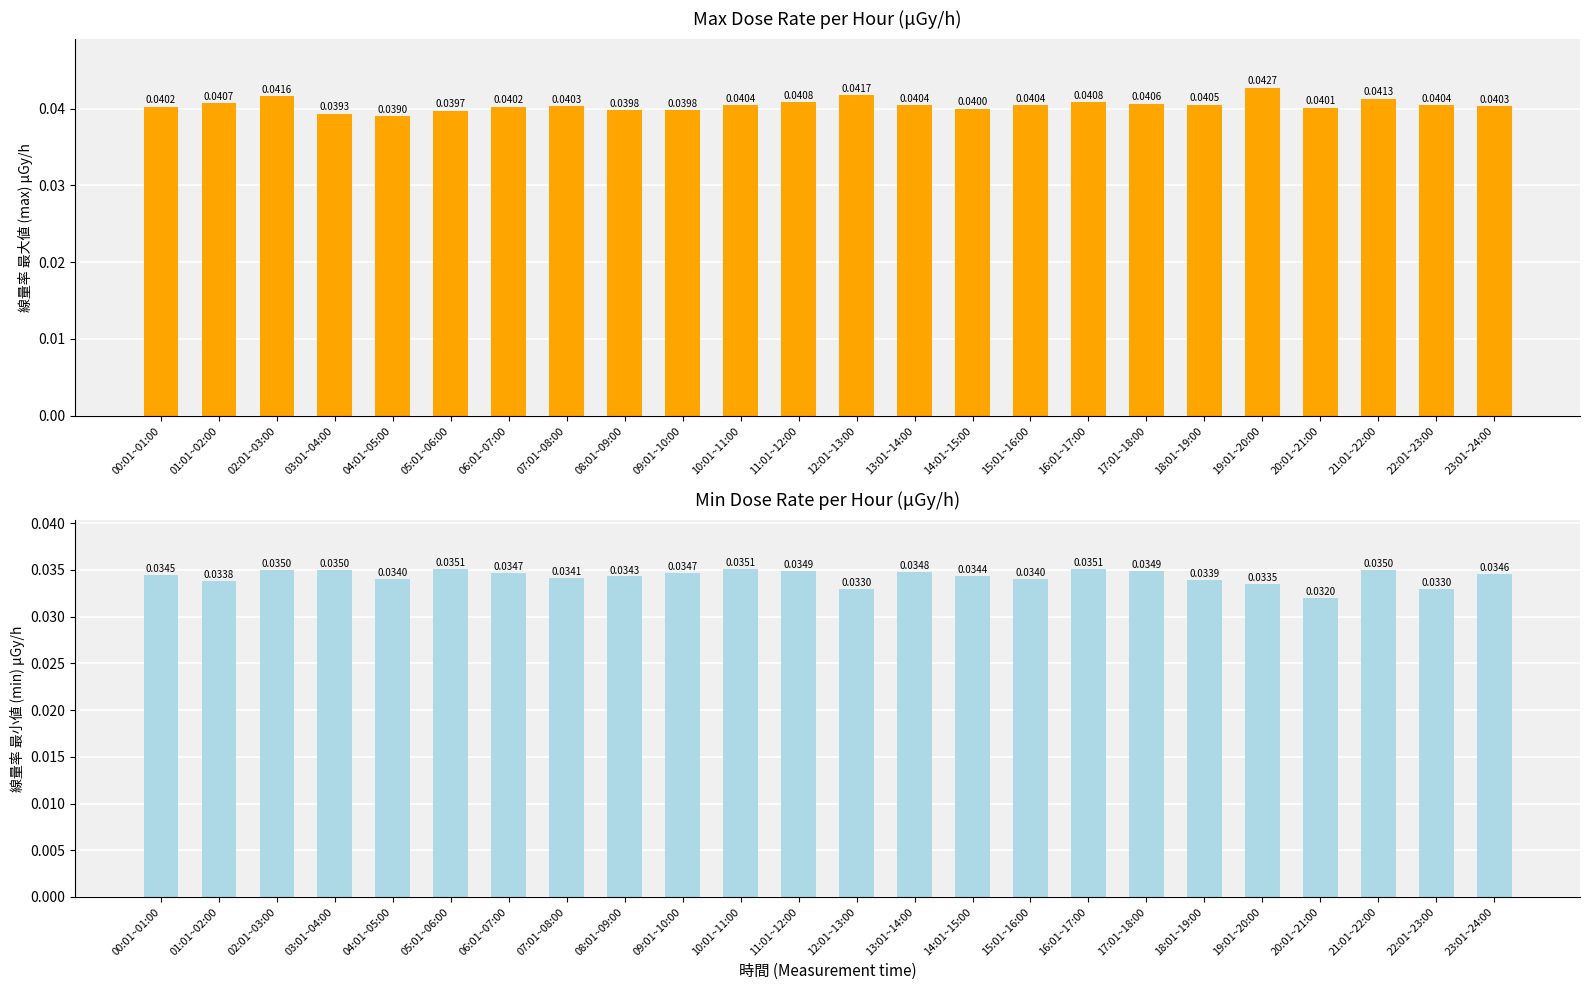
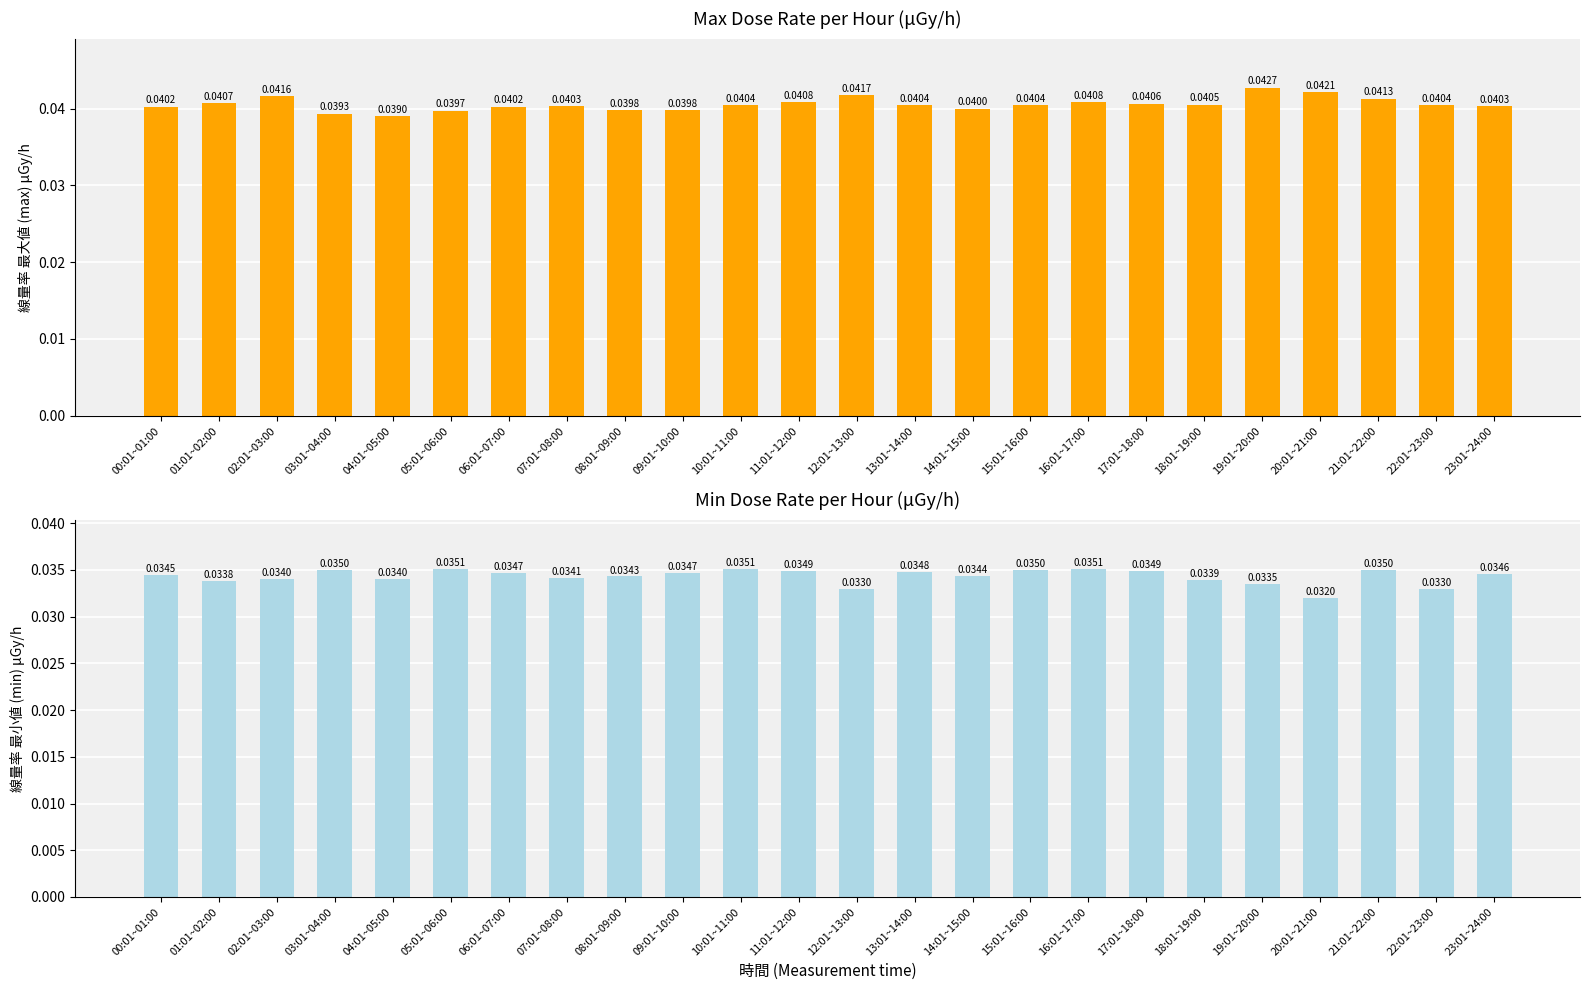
Max Dose Rate per Hour (μGy/h), 20:01~21:00: 0.0401 -> 0.0421
Min Dose Rate per Hour (μGy/h), 02:01~03:00: 0.0350 -> 0.0340
Min Dose Rate per Hour (μGy/h), 15:01~16:00: 0.0340 -> 0.0350
